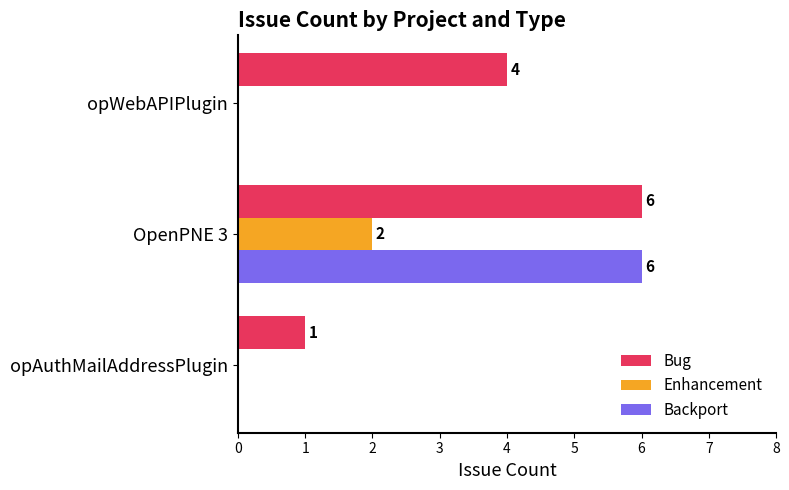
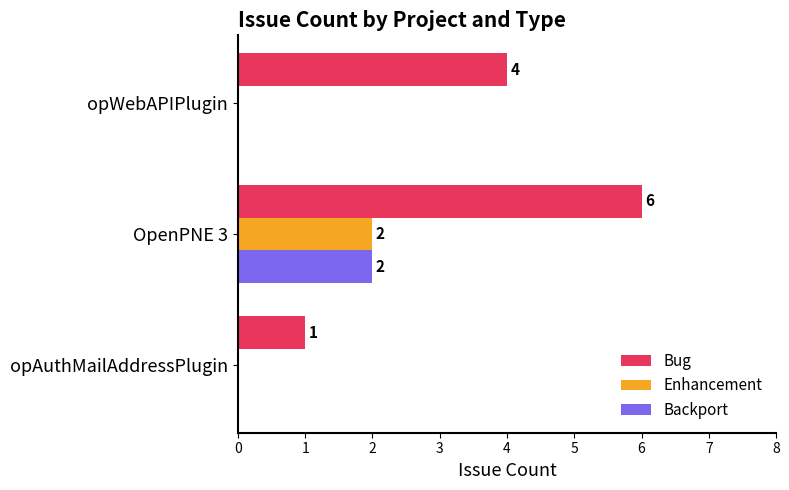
Backport, OpenPNE 3: 6 -> 2
